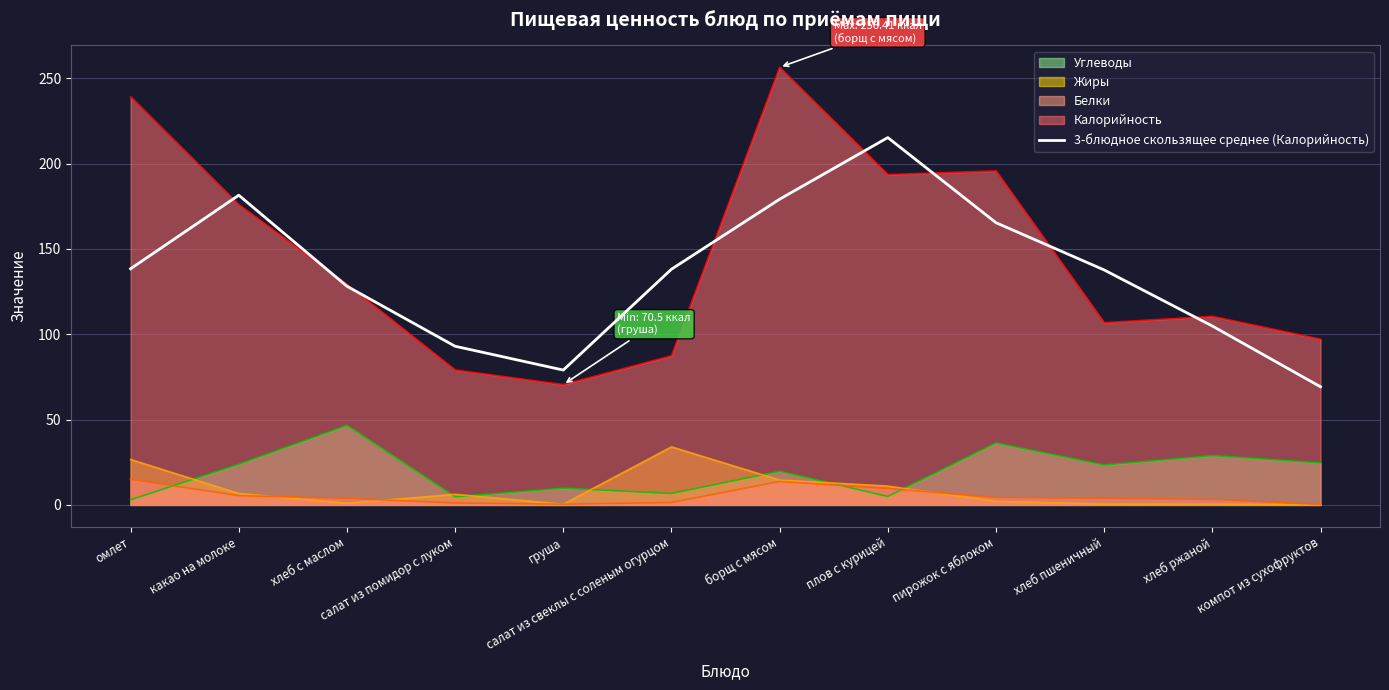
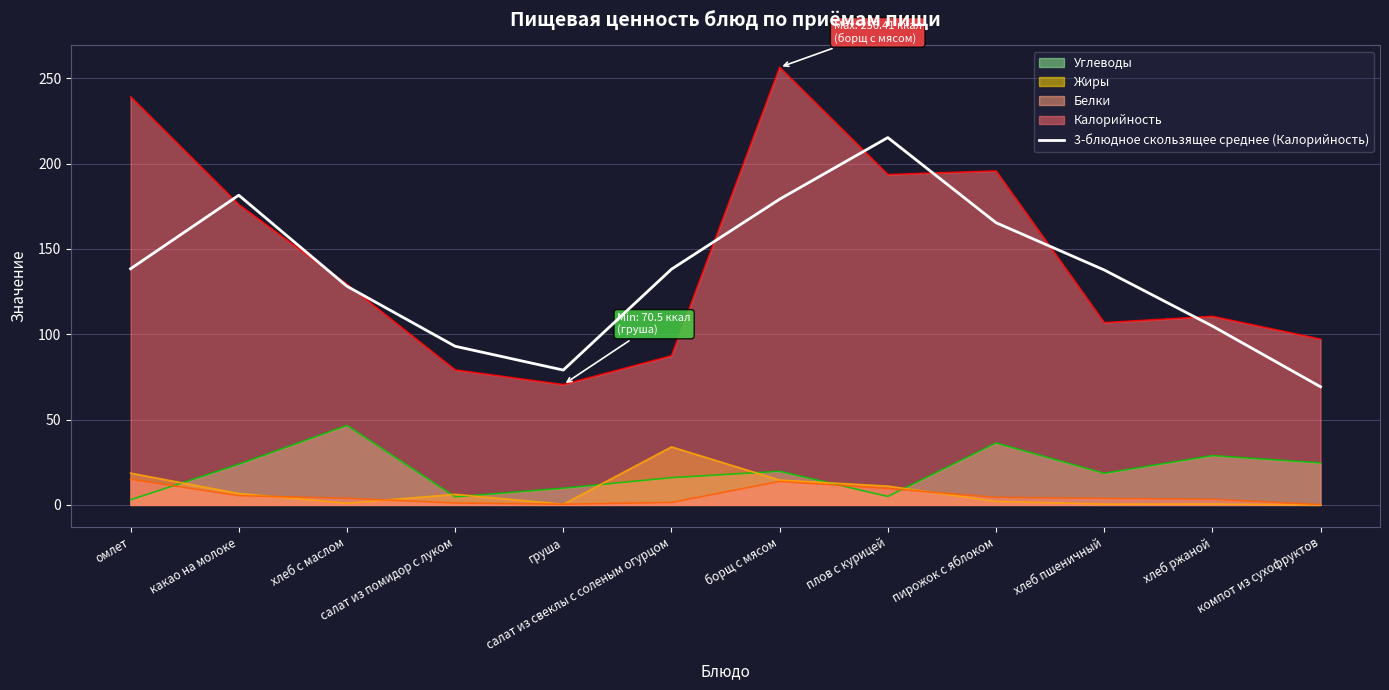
Жиры, омлет: 27 -> 19
Углеводы, салат из свеклы с соленым огурцом: 7 -> 16
Углеводы, хлеб пшеничный: 23 -> 19
